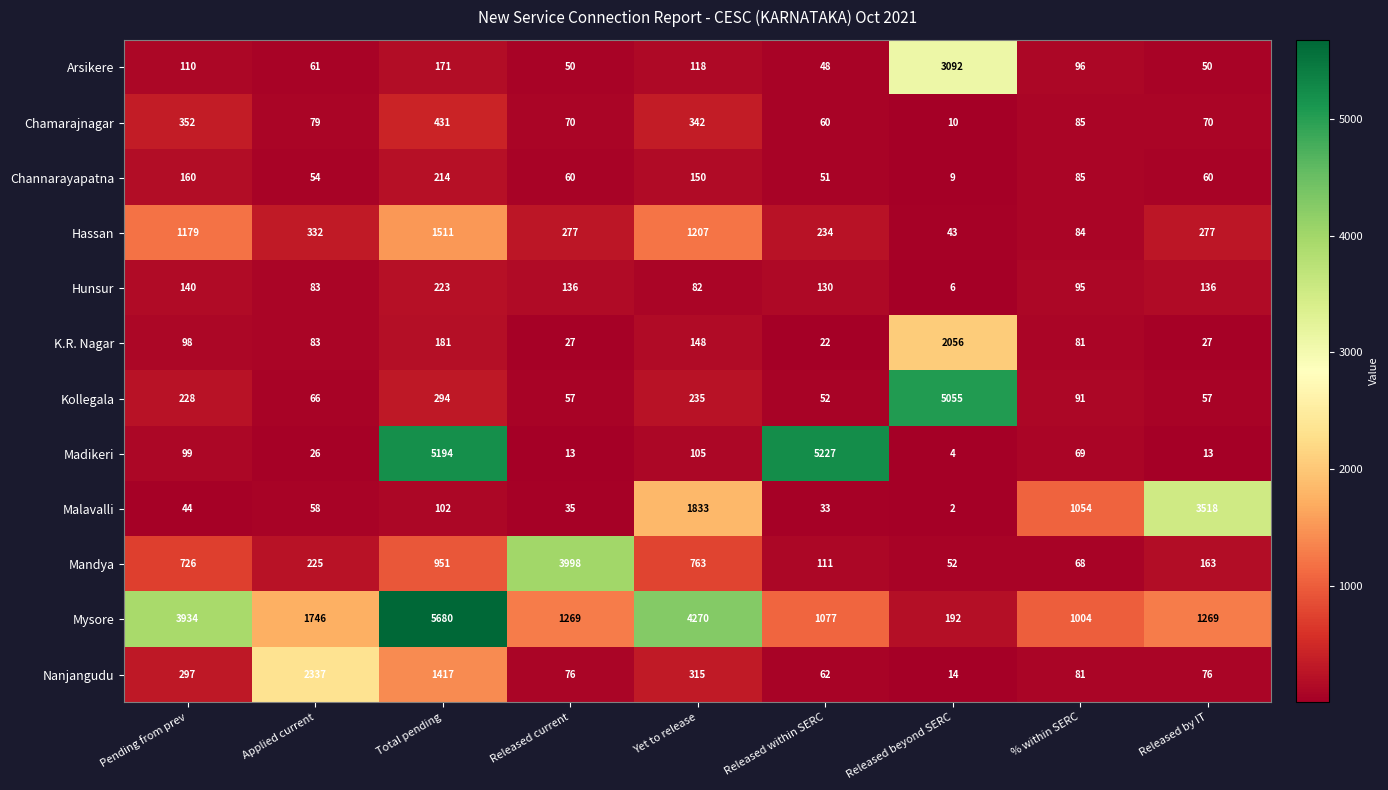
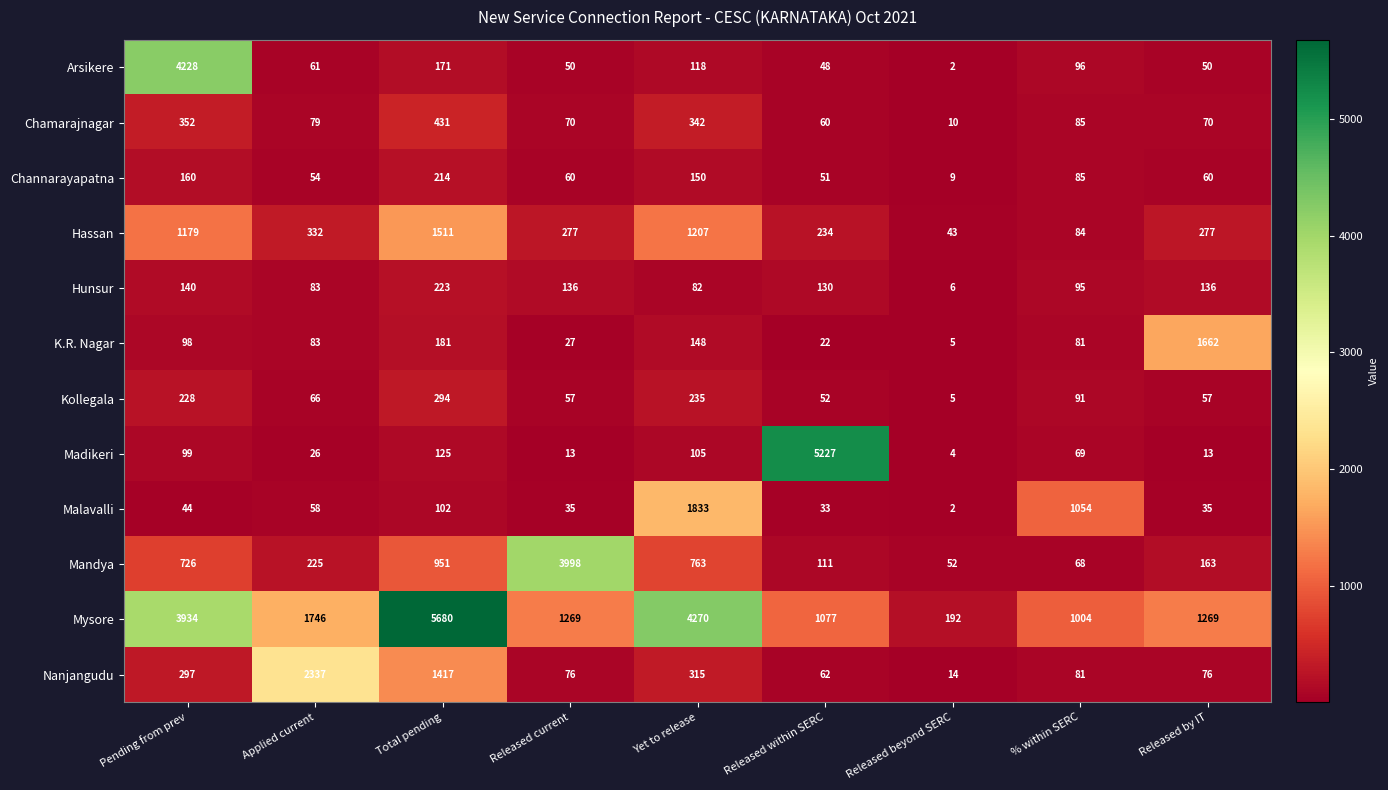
Arsikere, Pending from prev: 110 -> 4228
Arsikere, Released beyond SERC: 3092 -> 2
K.R. Nagar, Released beyond SERC: 2056 -> 5
K.R. Nagar, Released by IT: 27 -> 1662
Kollegala, Released beyond SERC: 5055 -> 5
Madikeri, Total pending: 5194 -> 125
Malavalli, Released by IT: 3518 -> 35
